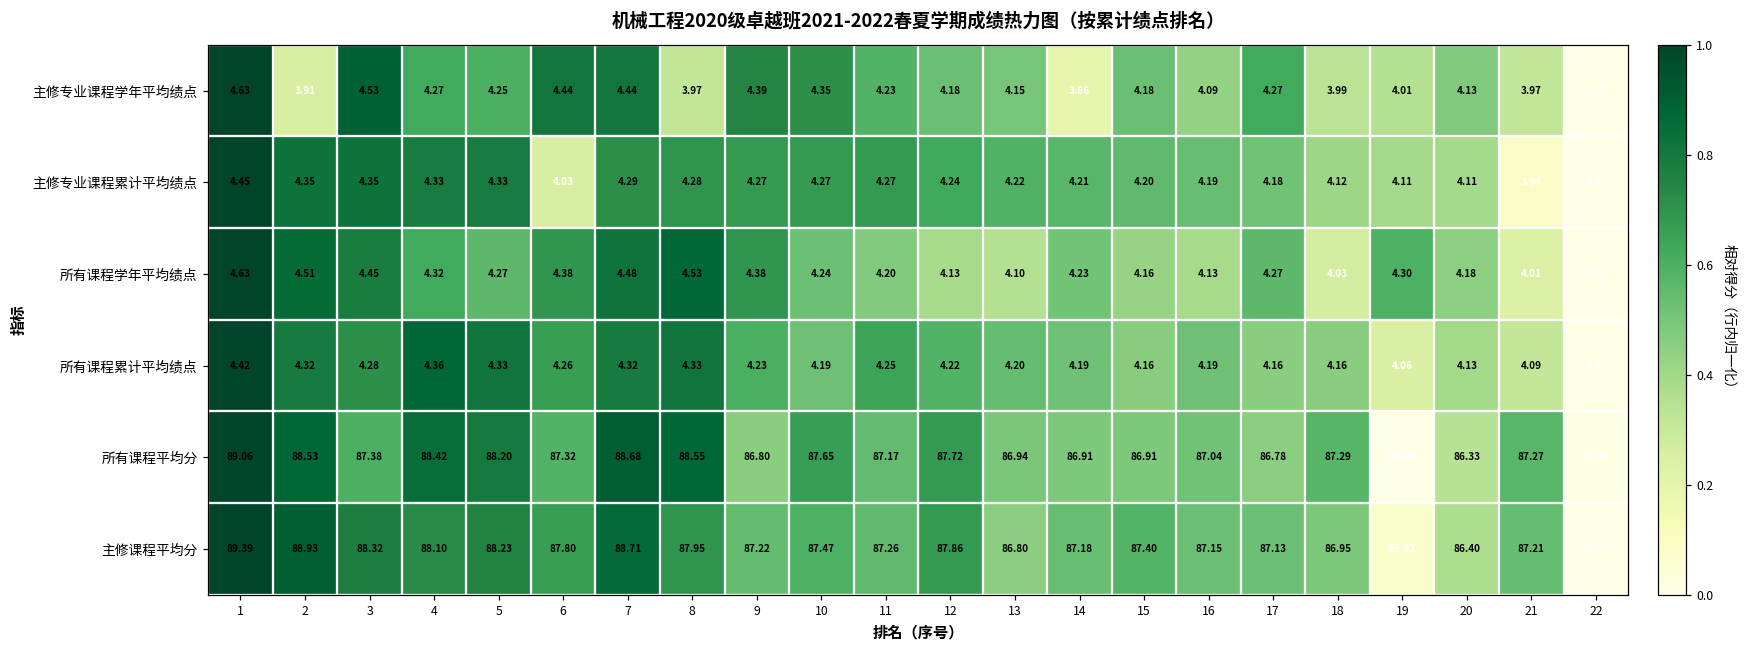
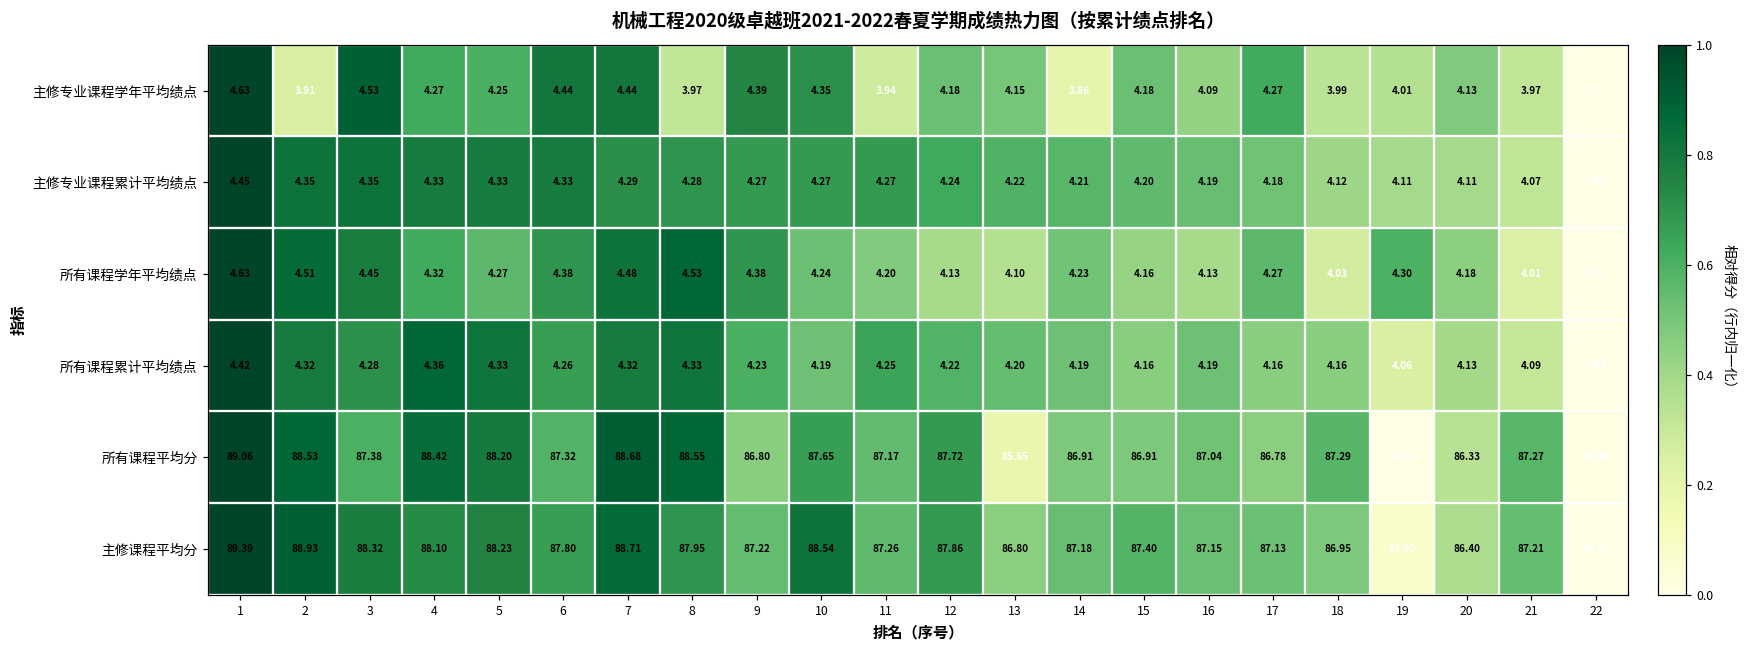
主修专业课程学年平均绩点, 11: 4.23 -> 3.94
主修专业课程累计平均绩点, 6: 4.03 -> 4.33
主修专业课程累计平均绩点, 21: 3.94 -> 4.07
所有课程平均分, 13: 86.94 -> 85.65
主修课程平均分, 10: 87.47 -> 88.54
